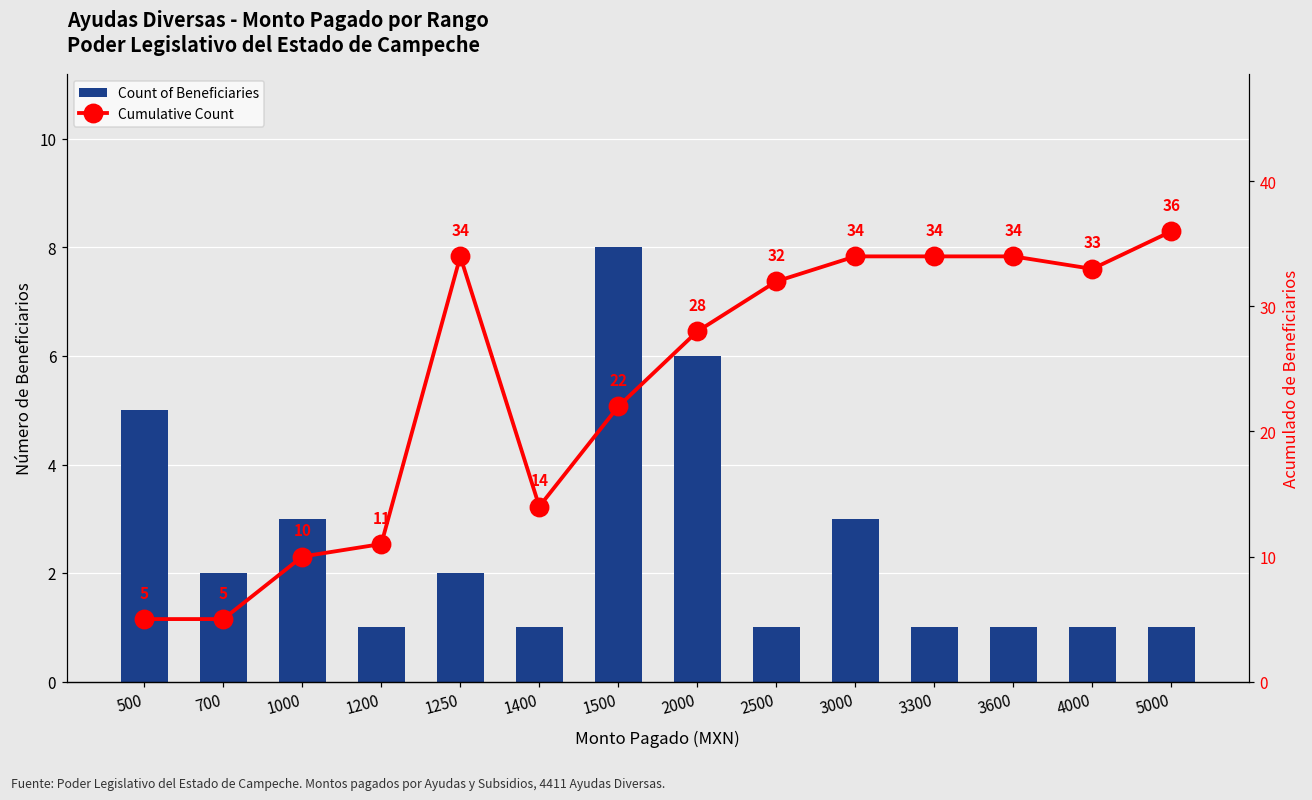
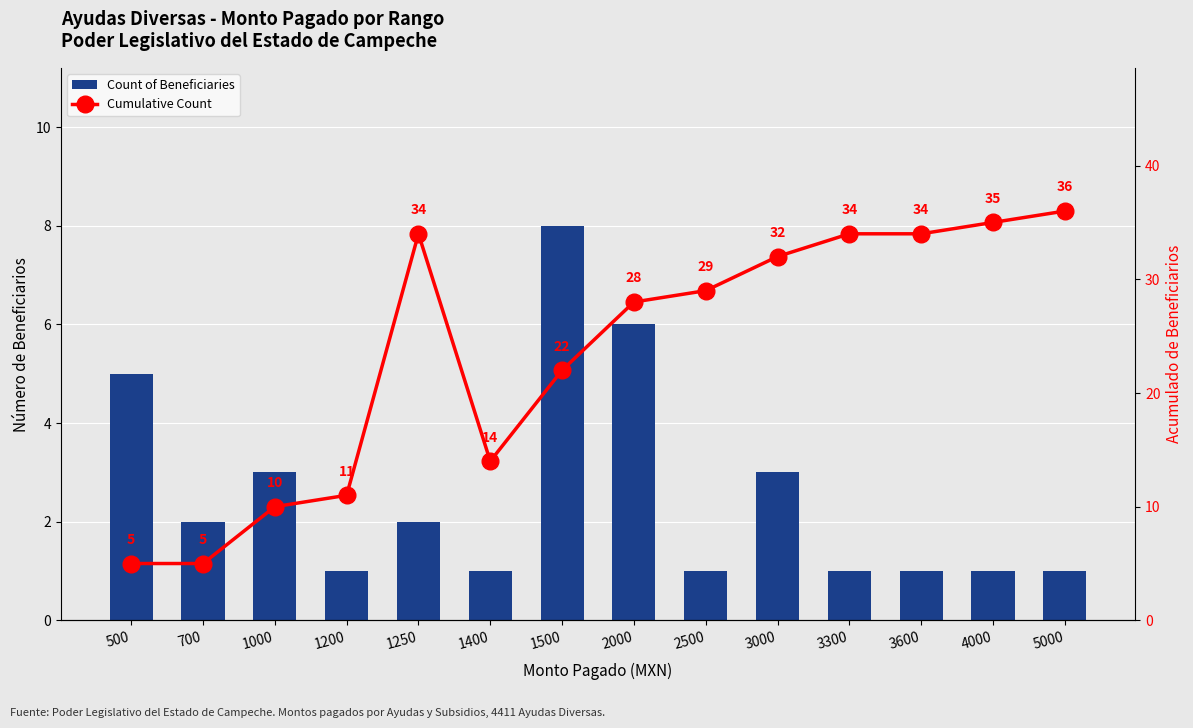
Cumulative Count, 2500: 32 -> 29
Cumulative Count, 3000: 34 -> 32
Cumulative Count, 4000: 33 -> 35
